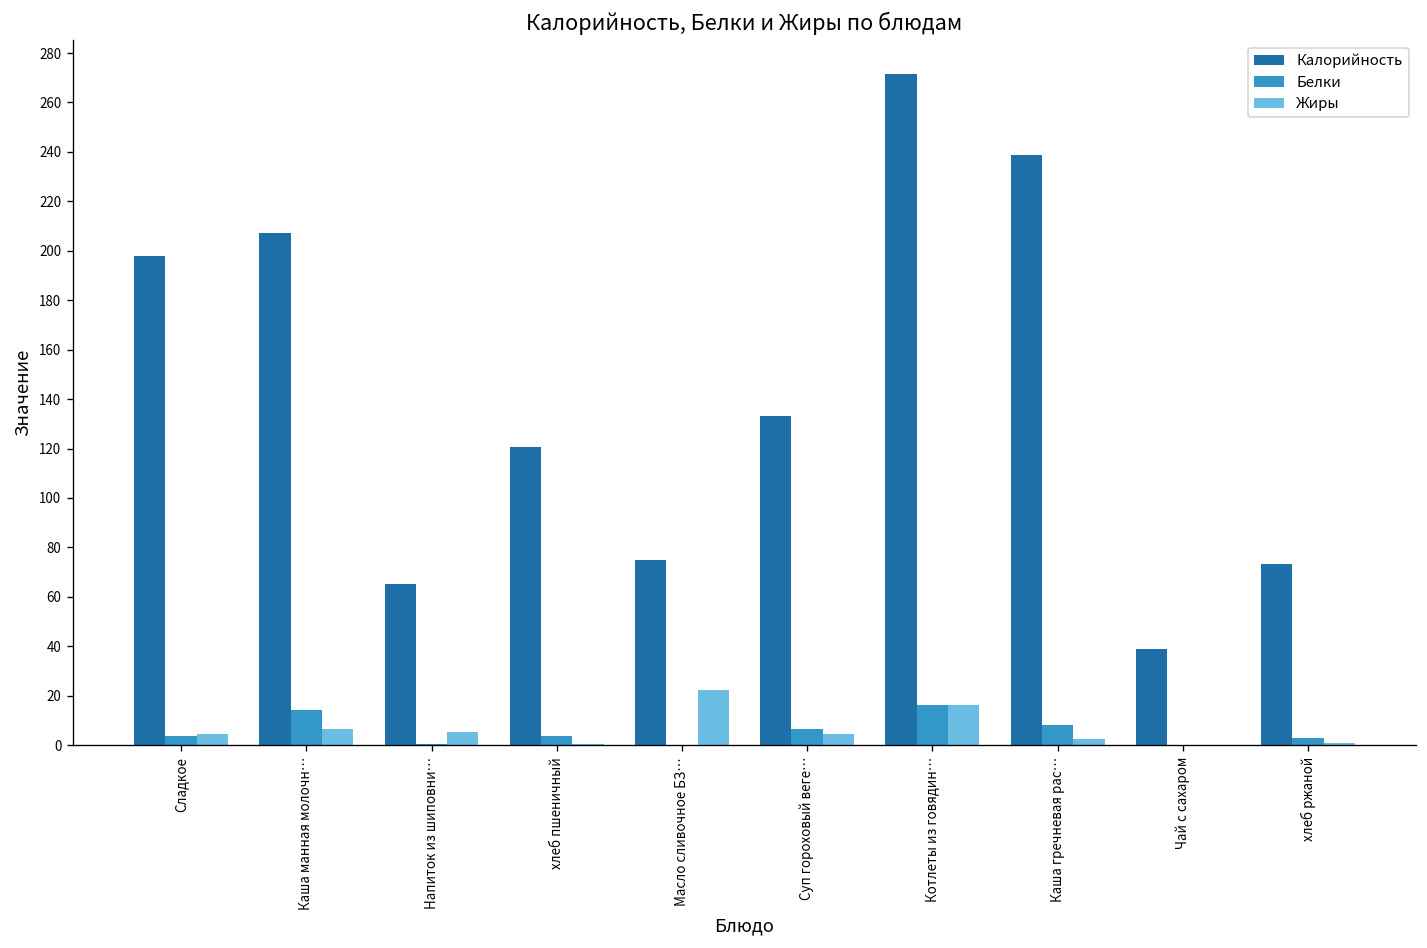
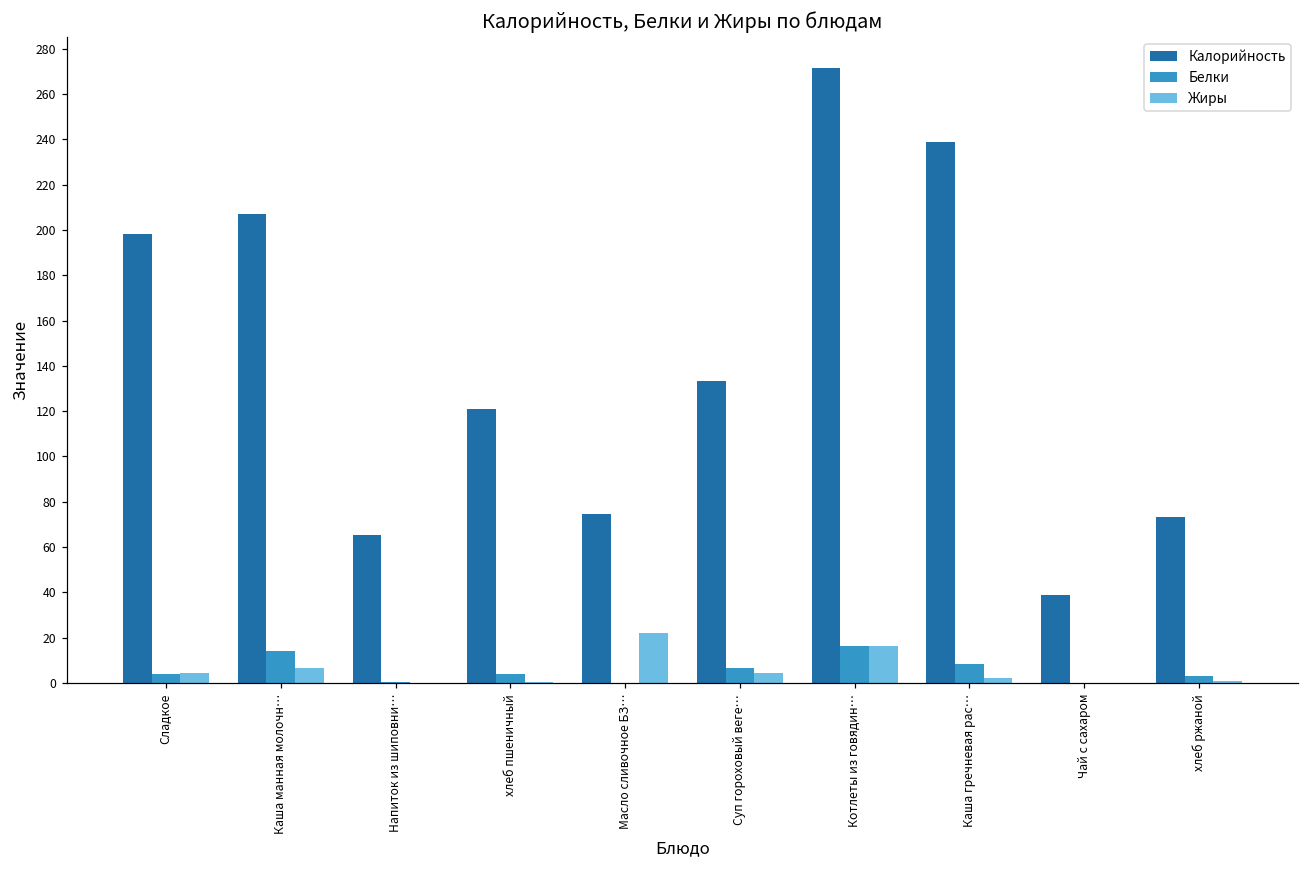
Жиры, Напиток из шиповни…: 5 -> 0
